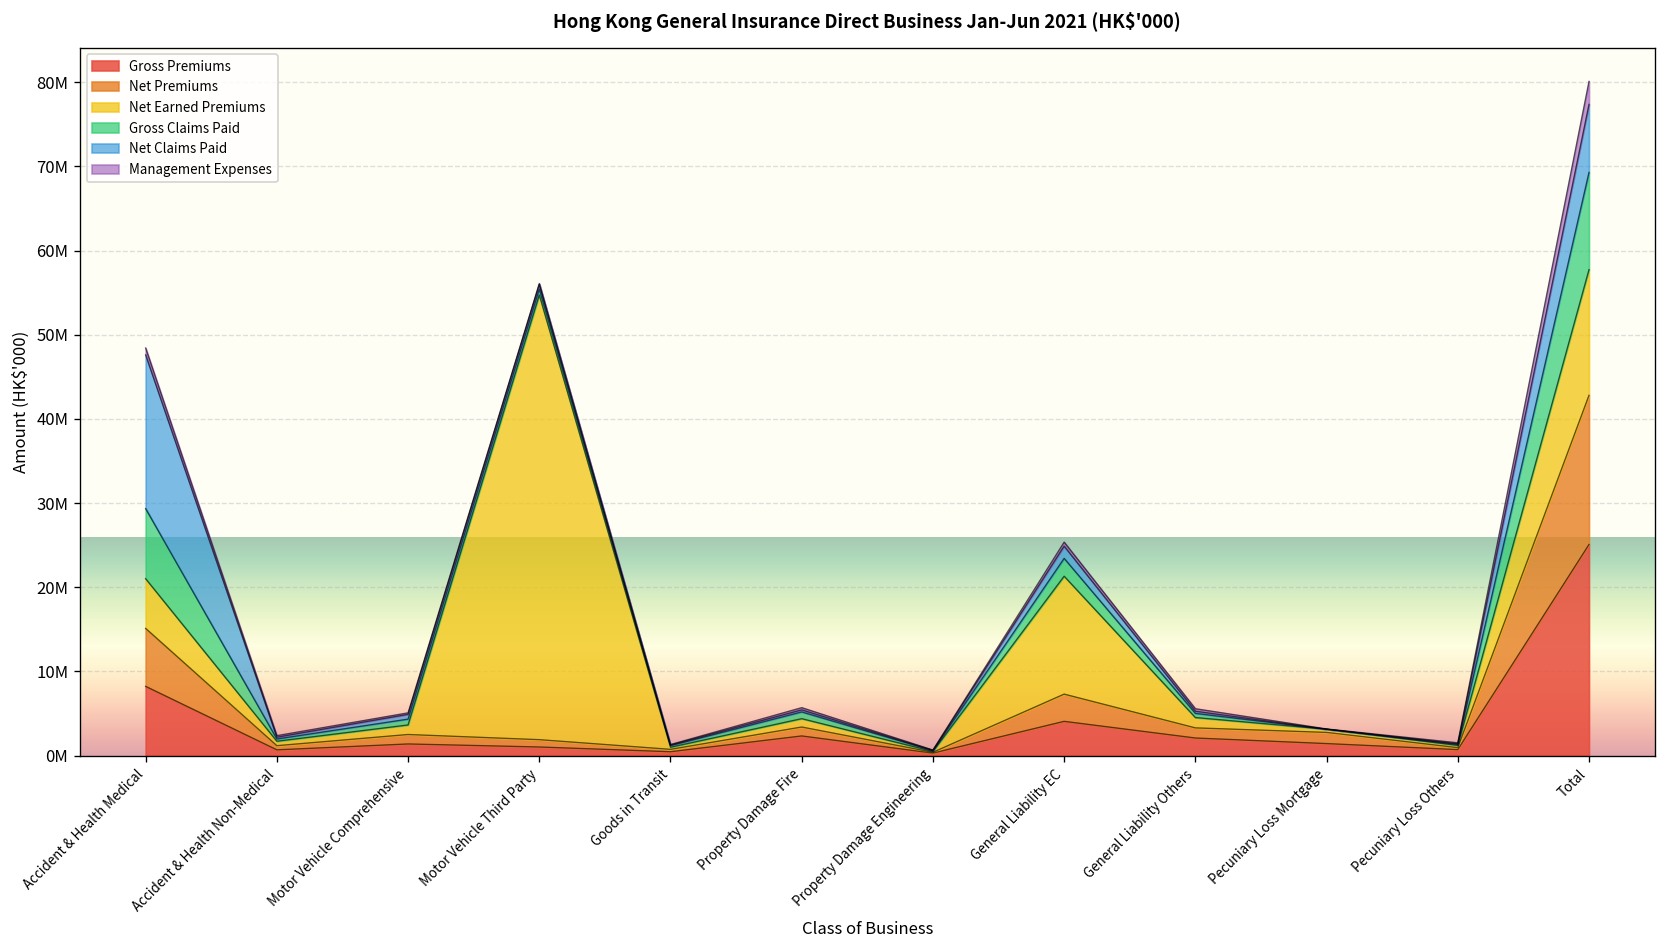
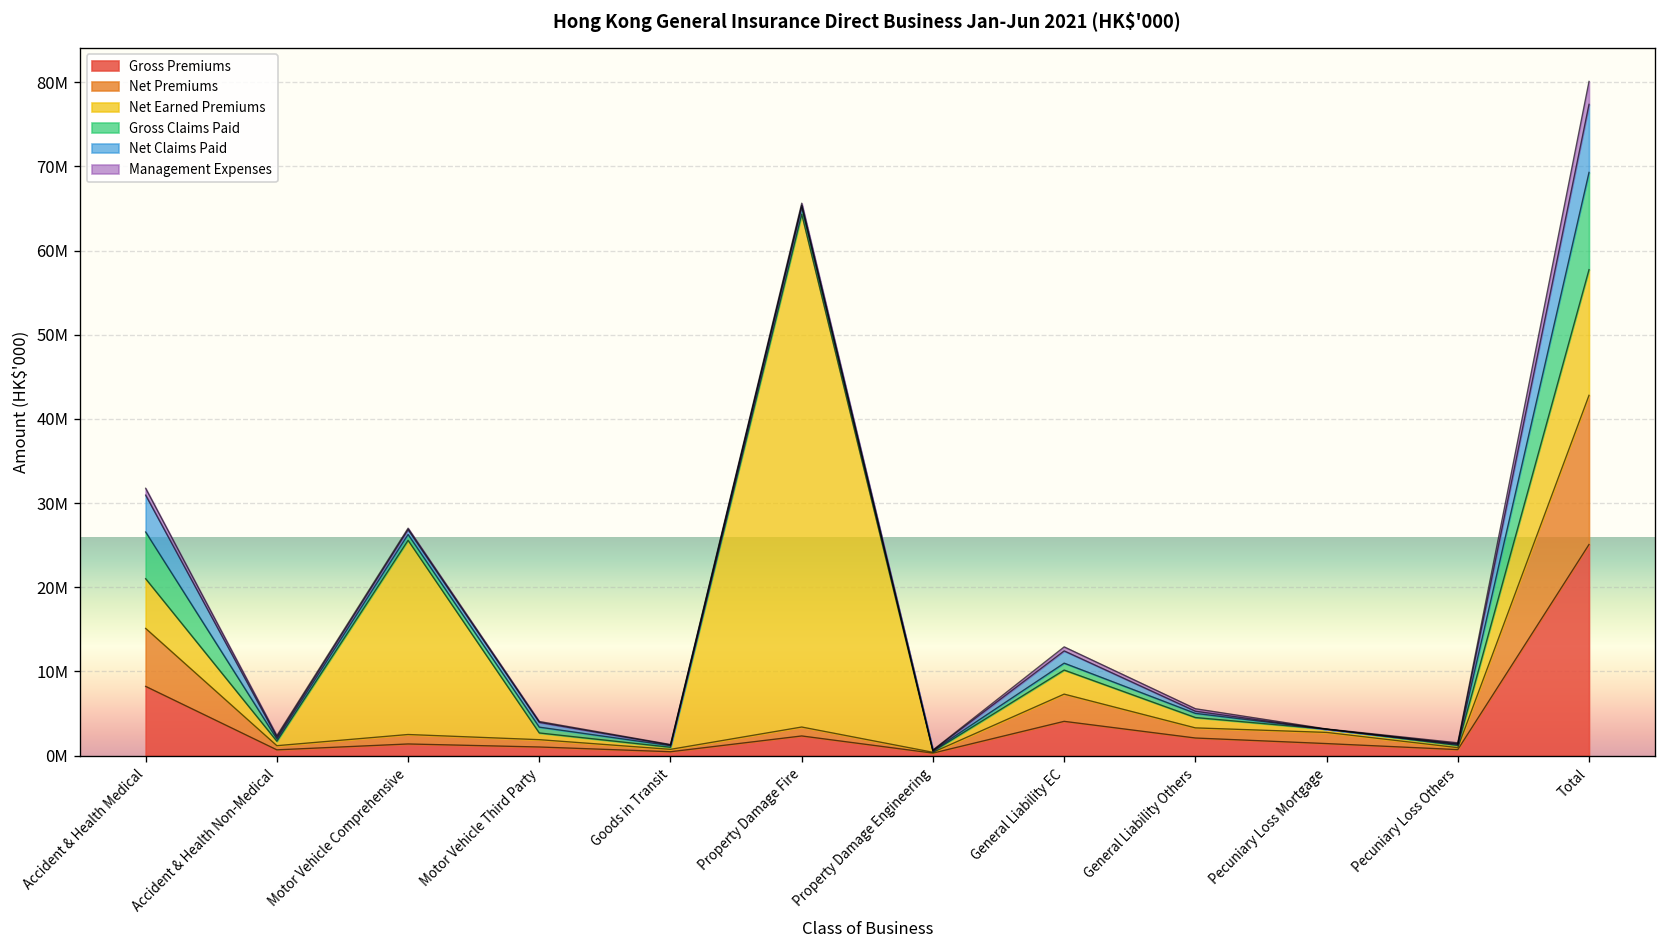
Gross Claims Paid, Accident & Health Medical: 8000000 -> 6000000
Net Claims Paid, Accident & Health Medical: 18000000 -> 4000000
Net Earned Premiums, Motor Vehicle Comprehensive: 1000000 -> 23000000
Net Earned Premiums, Motor Vehicle Third Party: 53000000 -> 1000000
Net Earned Premiums, Property Damage Fire: 1000000 -> 61000000
Net Earned Premiums, General Liability EC: 14000000 -> 3000000
Gross Claims Paid, General Liability EC: 2000000 -> 1000000
